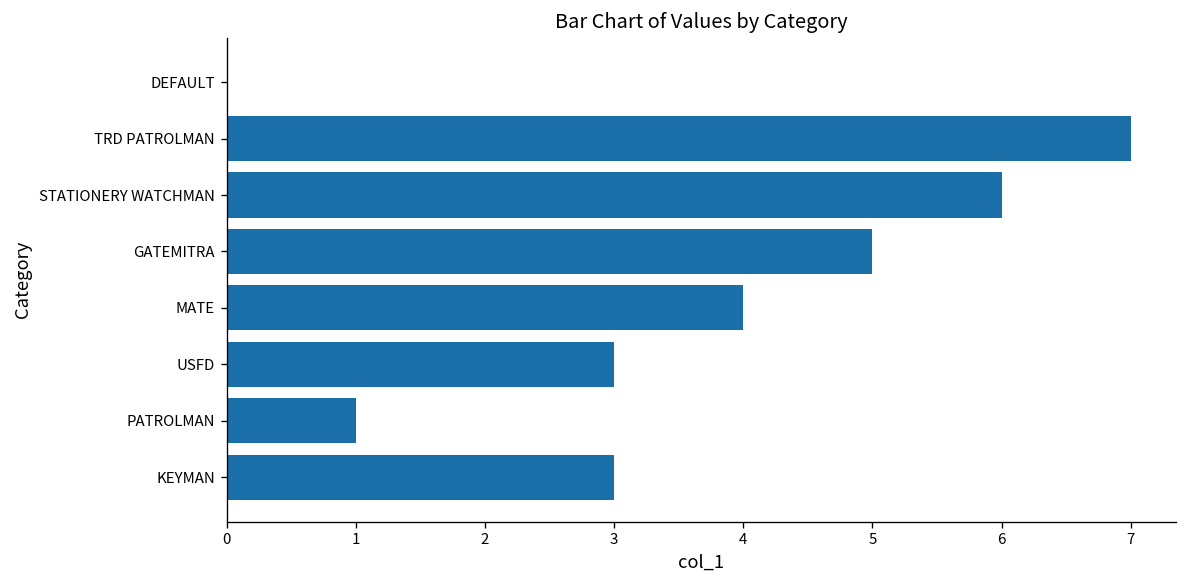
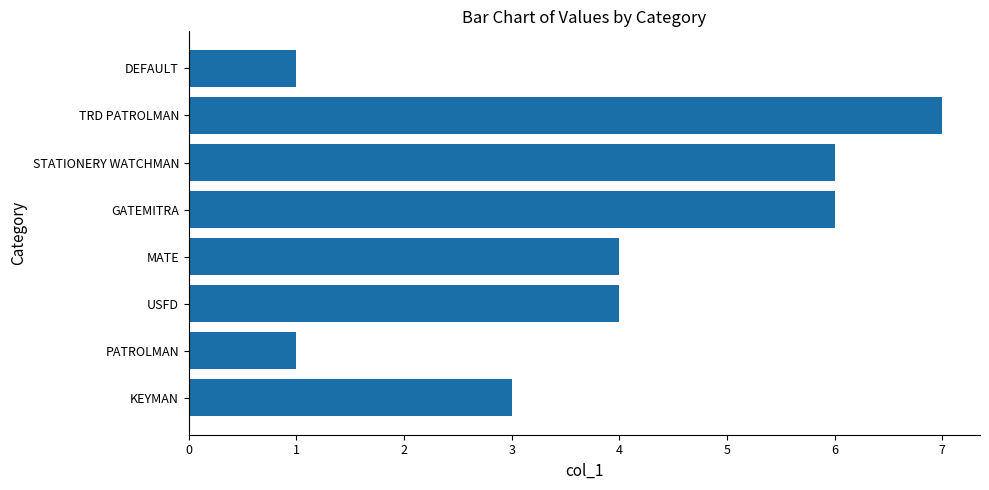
DEFAULT: 0 -> 1
GATEMITRA: 5 -> 6
USFD: 3 -> 4
